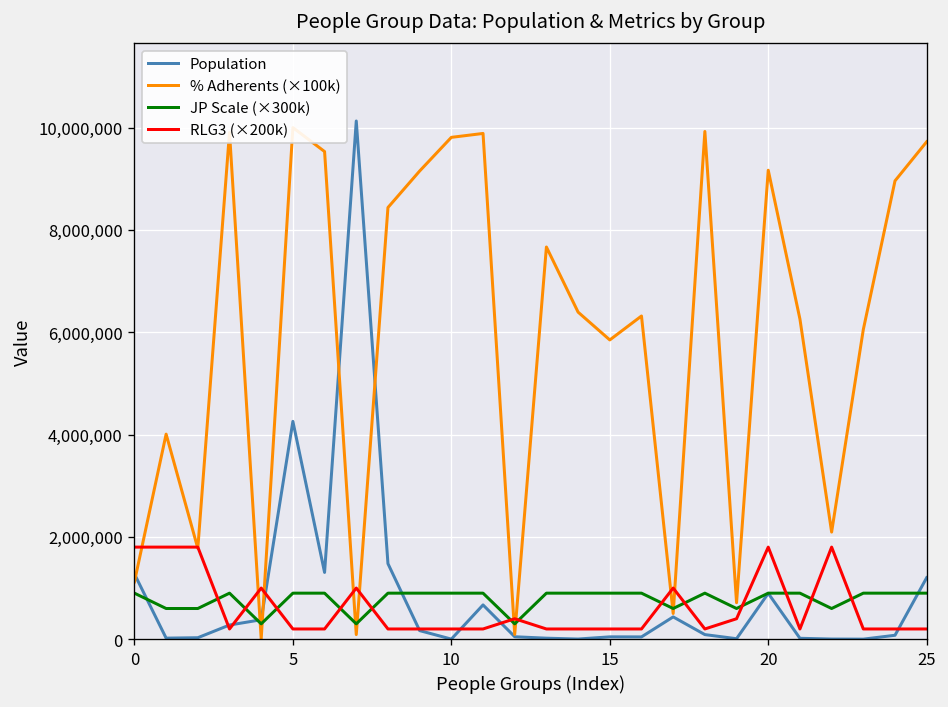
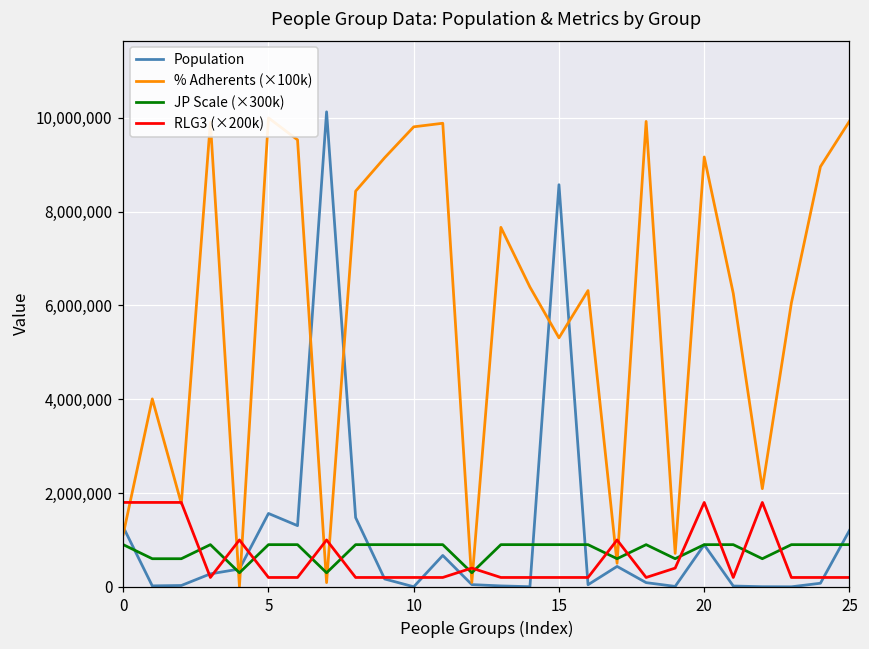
Population, 5: 4,300,000 -> 1,600,000
Population, 15: 0 -> 8,600,000
% Adherents (×100k), 15: 5,800,000 -> 5,300,000
% Adherents (×100k), 25: 9,700,000 -> 9,900,000
